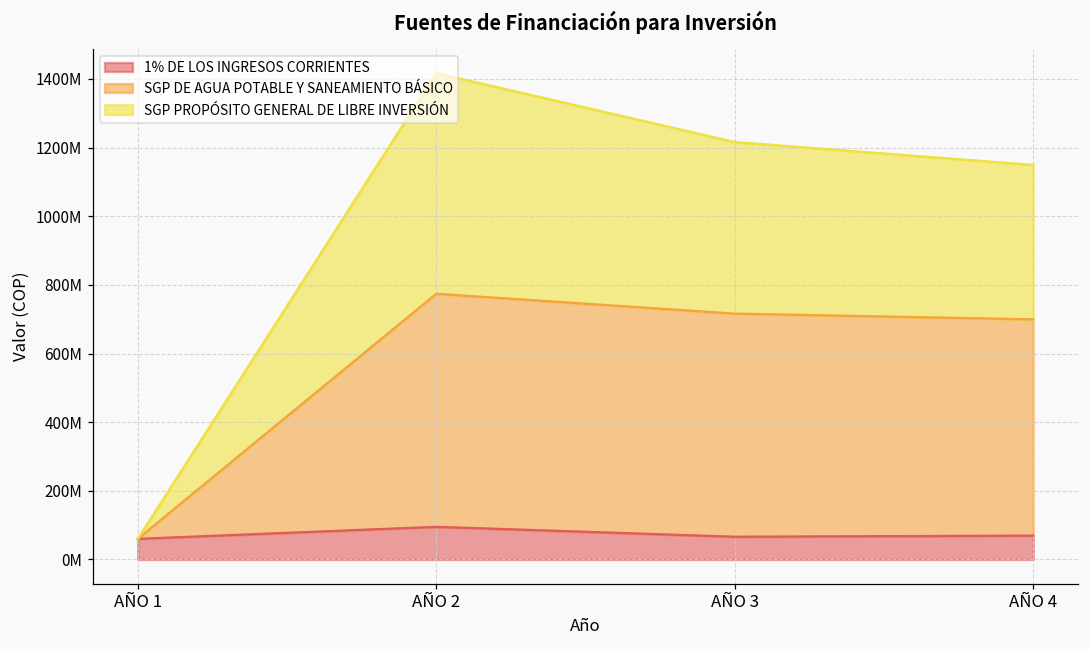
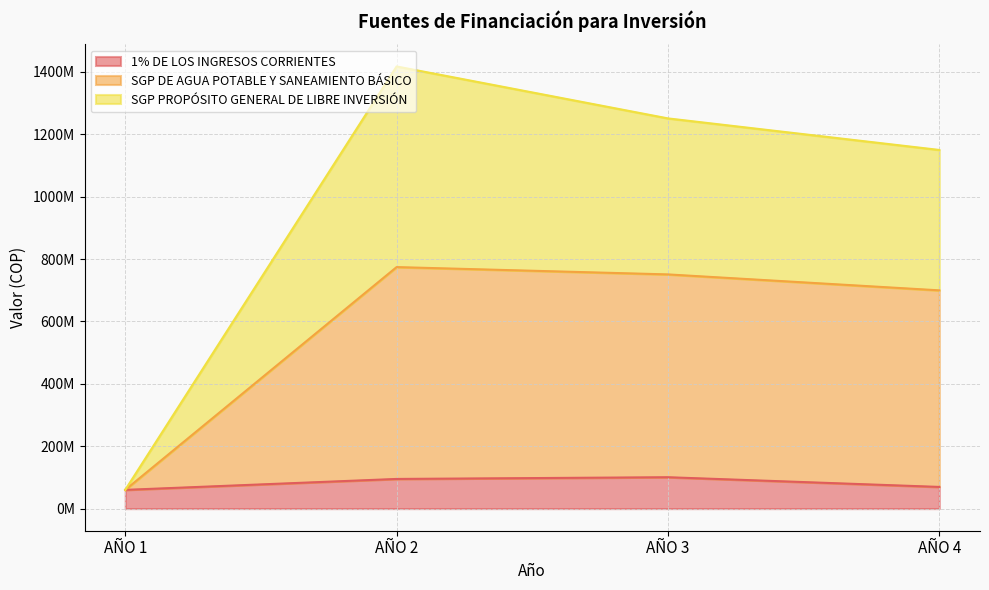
1% DE LOS INGRESOS CORRIENTES, AÑO 3: 70000000 -> 100000000
